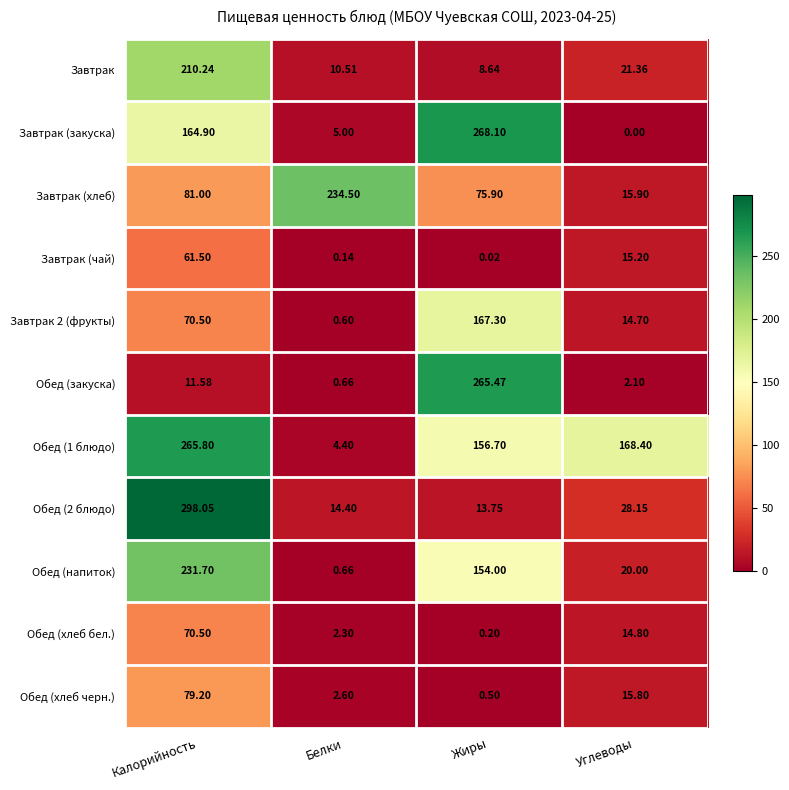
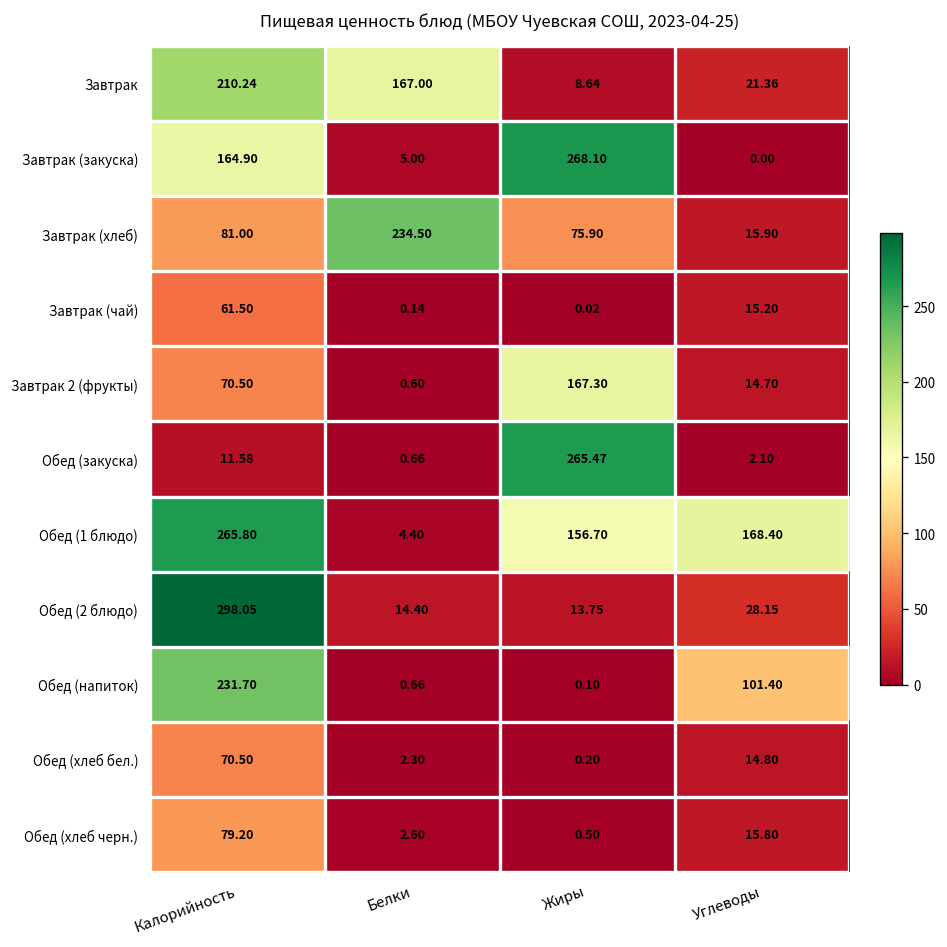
Завтрак, Белки: 10.51 -> 167.00
Обед (напиток), Жиры: 154.00 -> 0.10
Обед (напиток), Углеводы: 20.00 -> 101.40
